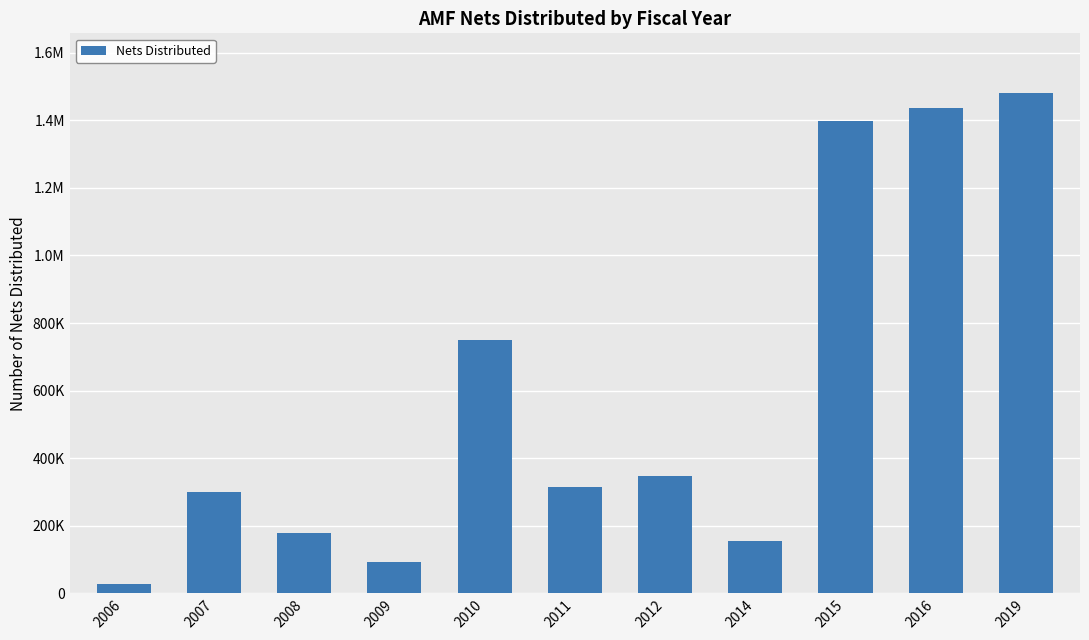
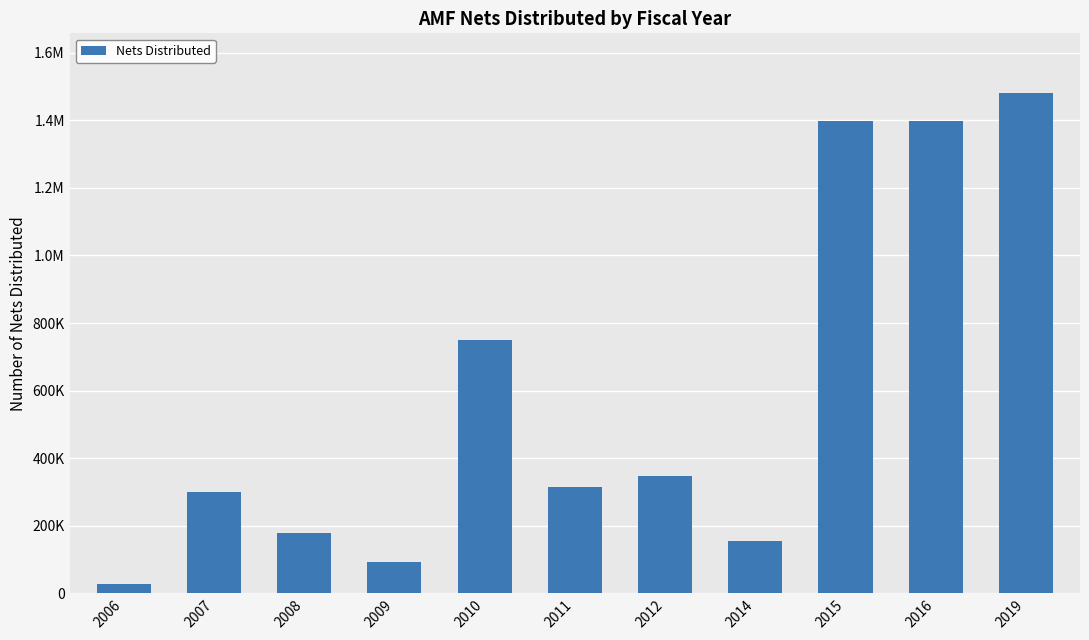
2016: 1440000 -> 1400000
